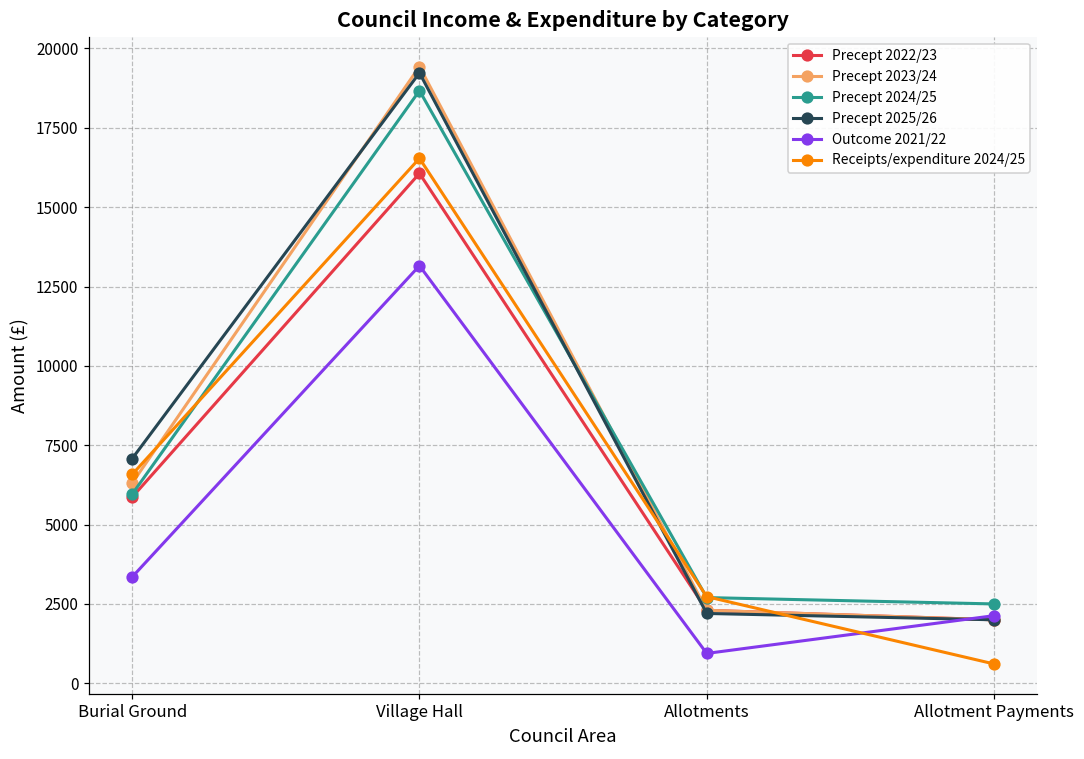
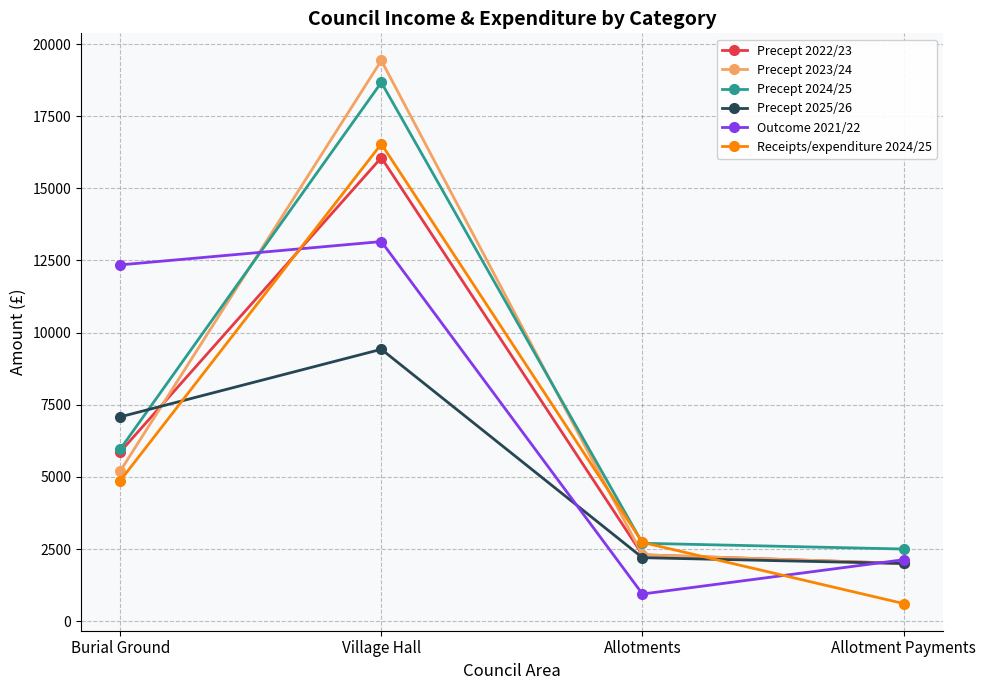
Precept 2023/24, Burial Ground: 6300 -> 5200
Outcome 2021/22, Burial Ground: 3400 -> 12300
Receipts/expenditure 2024/25, Burial Ground: 6600 -> 4900
Precept 2025/26, Village Hall: 19200 -> 9400
